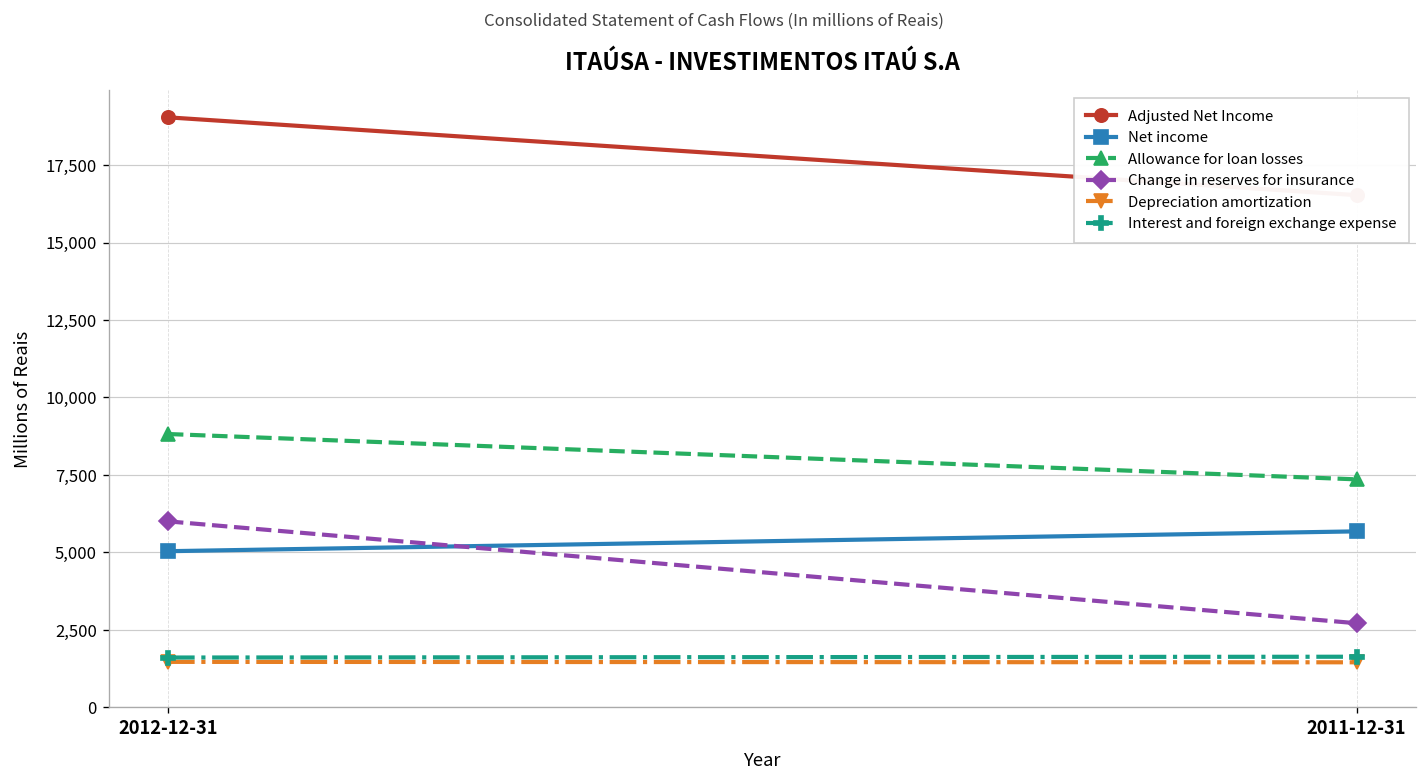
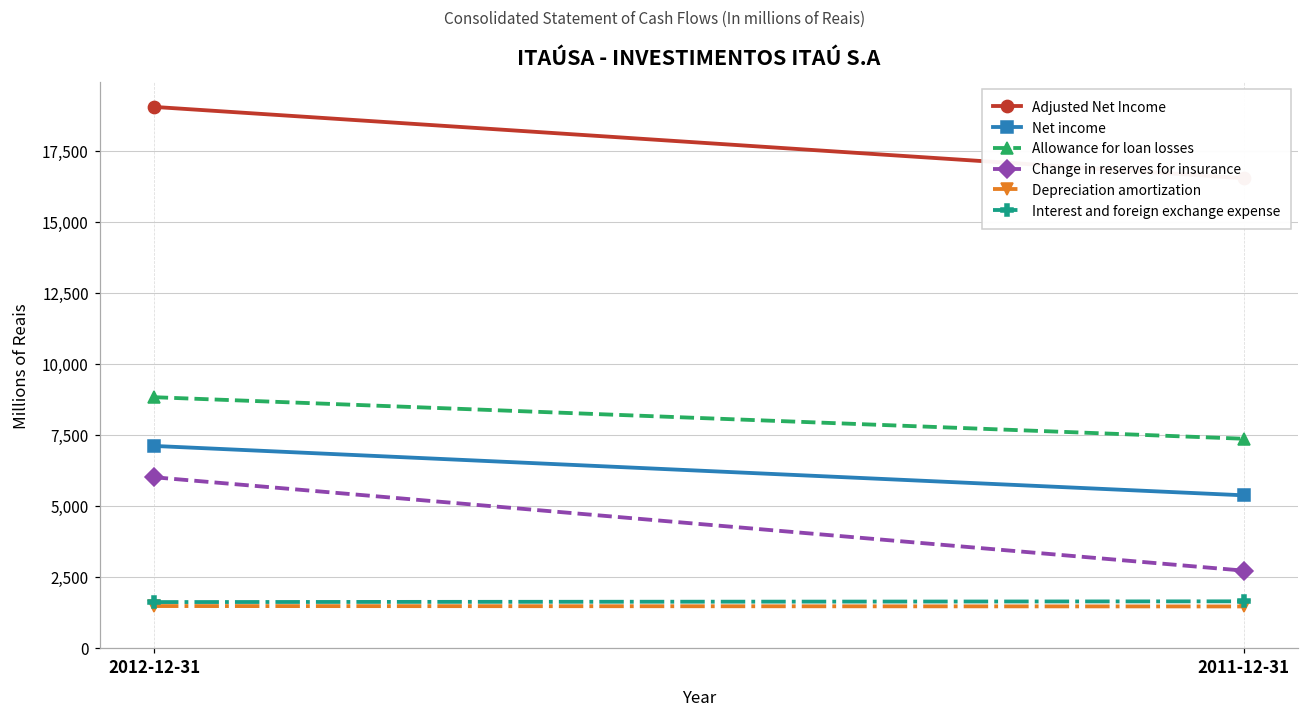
Net income, 2012-12-31: 5,000 -> 7,100
Net income, 2011-12-31: 5,700 -> 5,400
